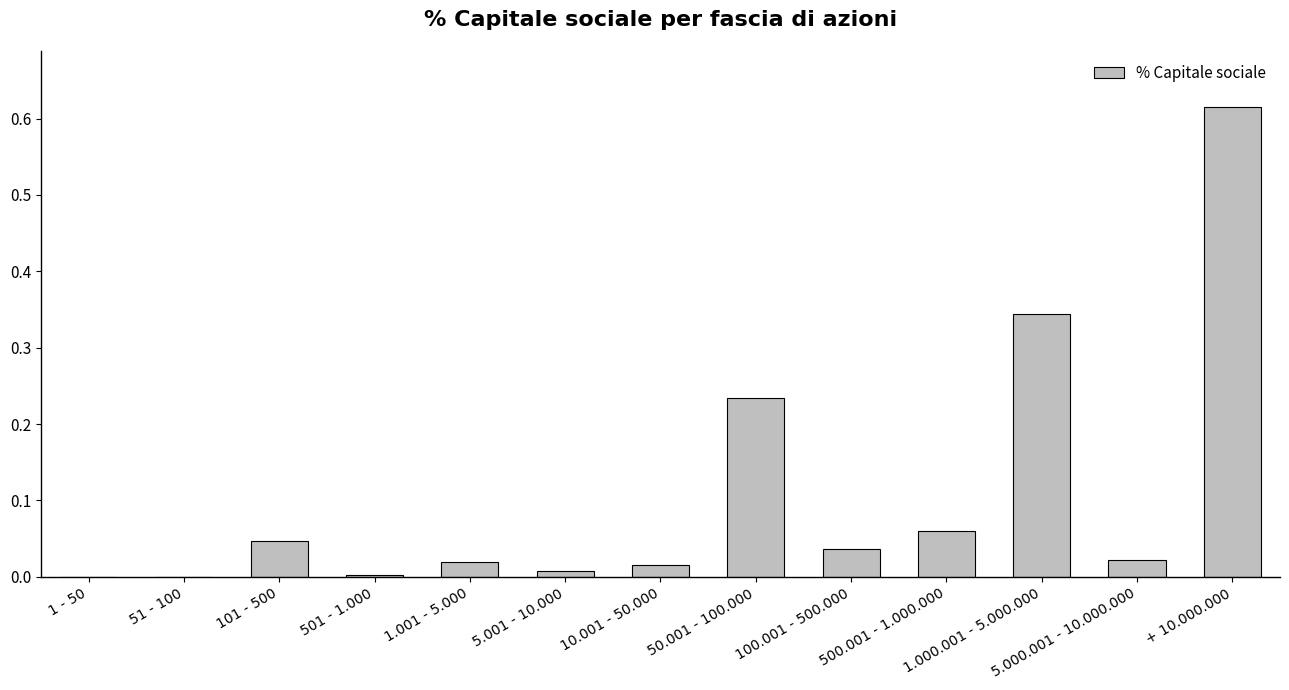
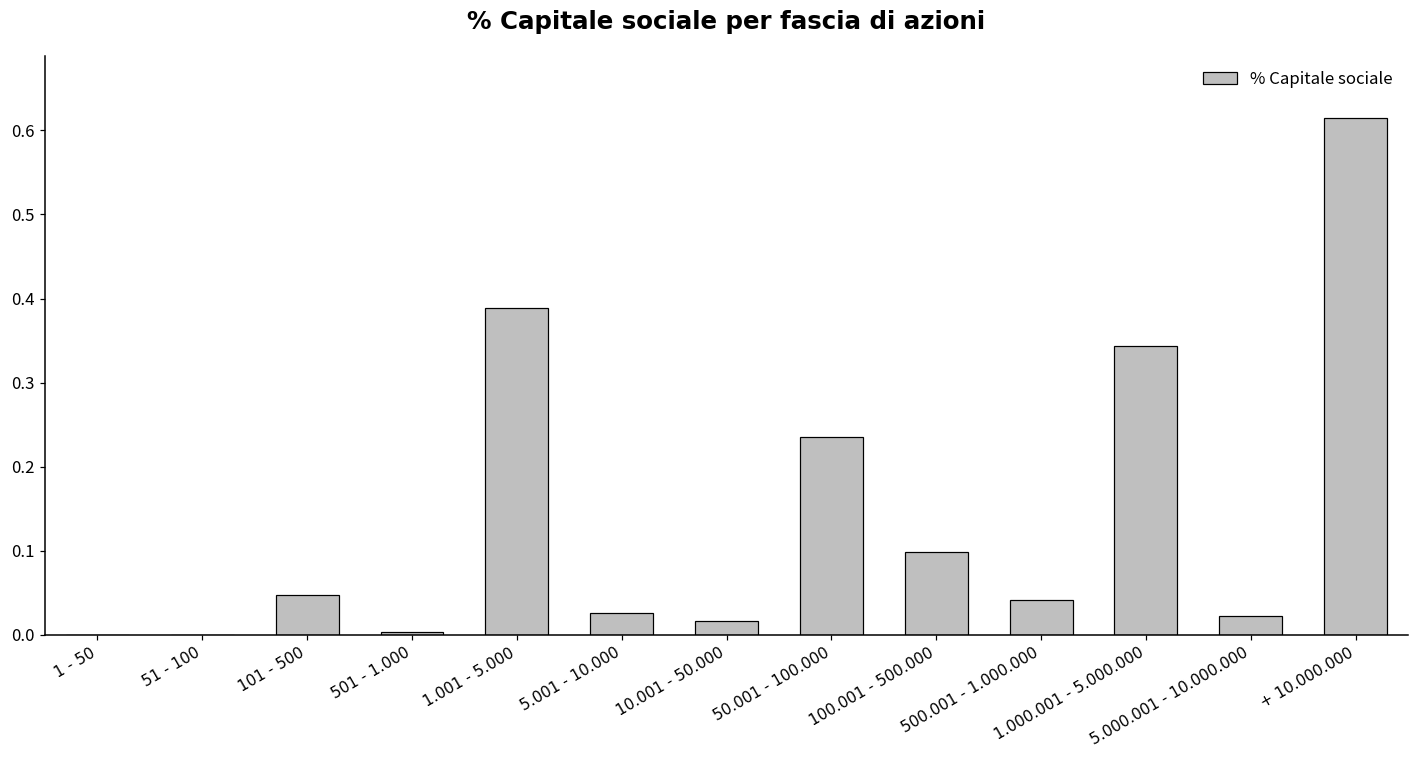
1.001 - 5.000: 0.02 -> 0.39
5.001 - 10.000: 0.01 -> 0.03
100.001 - 500.000: 0.04 -> 0.10
500.001 - 1.000.000: 0.06 -> 0.04
